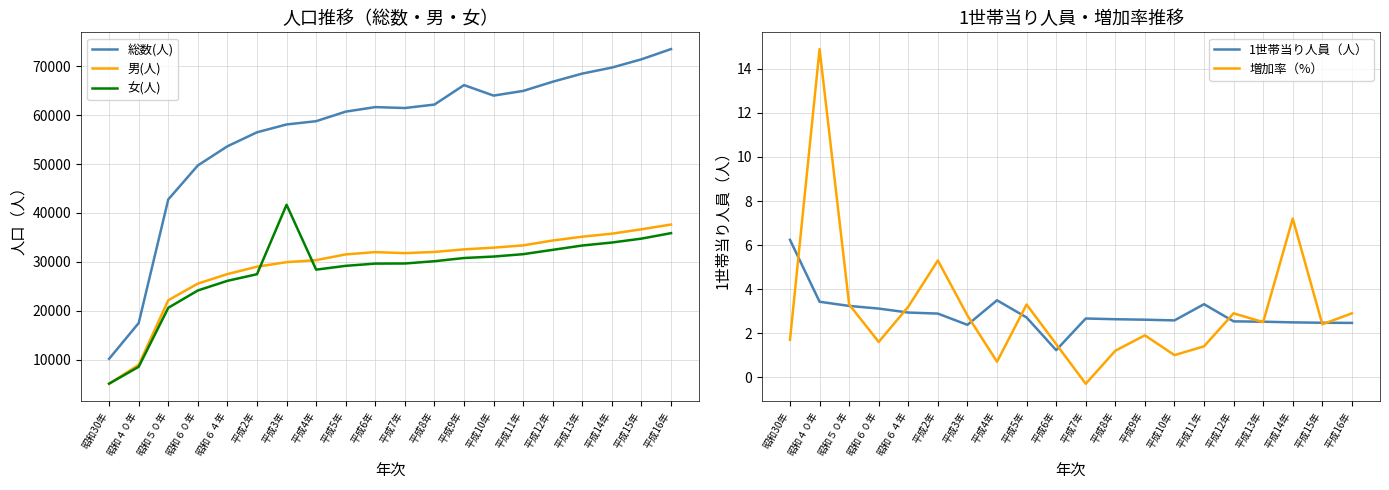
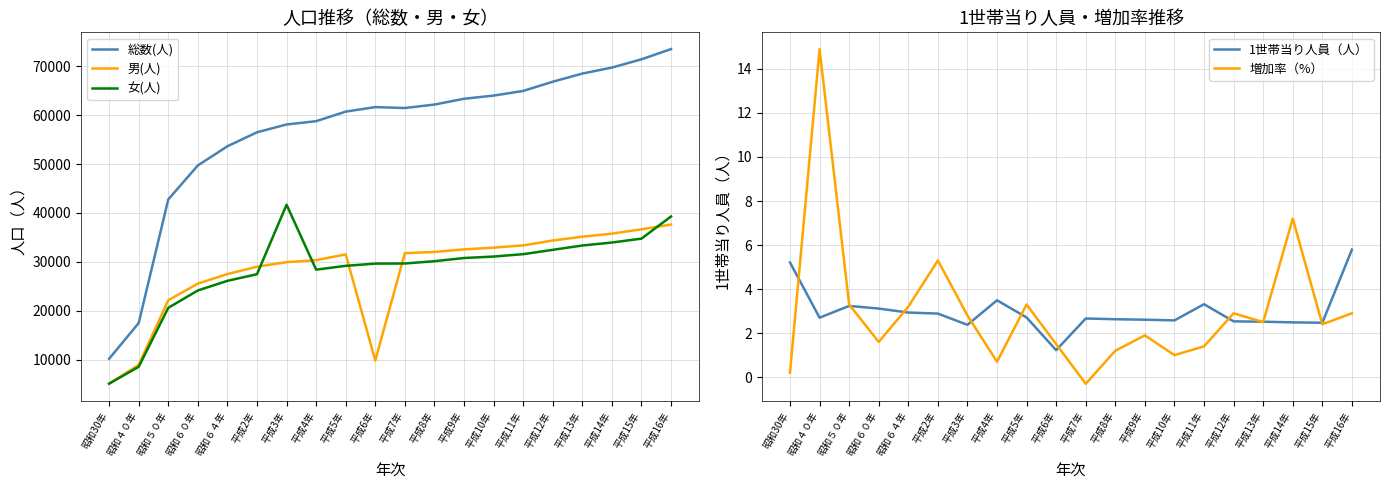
人口推移（総数・男・女）, 男(人), 平成6年: 32000 -> 10000
人口推移（総数・男・女）, 総数(人), 平成9年: 66000 -> 63000
人口推移（総数・男・女）, 女(人), 平成16年: 36000 -> 39000
1世帯当り人員・増加率推移, 1世帯当り人員（人）, 昭和30年: 6.2 -> 5.2
1世帯当り人員・増加率推移, 増加率（%）, 昭和30年: 1.7 -> 0.2
1世帯当り人員・増加率推移, 1世帯当り人員（人）, 昭和４０年: 3.4 -> 2.7
1世帯当り人員・増加率推移, 1世帯当り人員（人）, 平成16年: 2.5 -> 5.8
